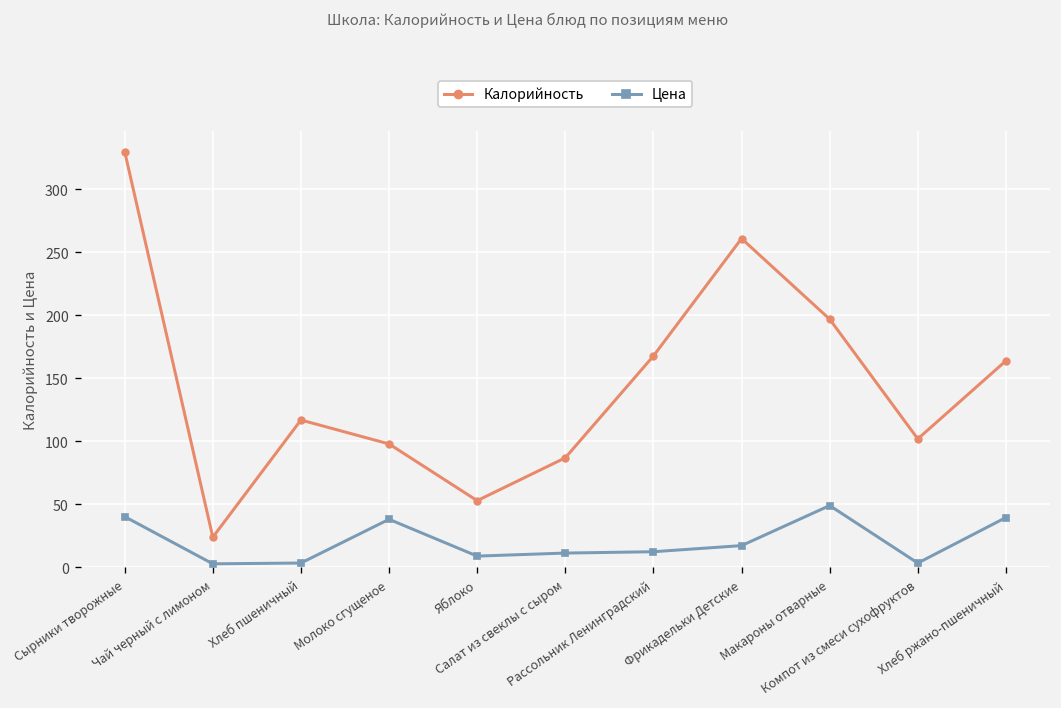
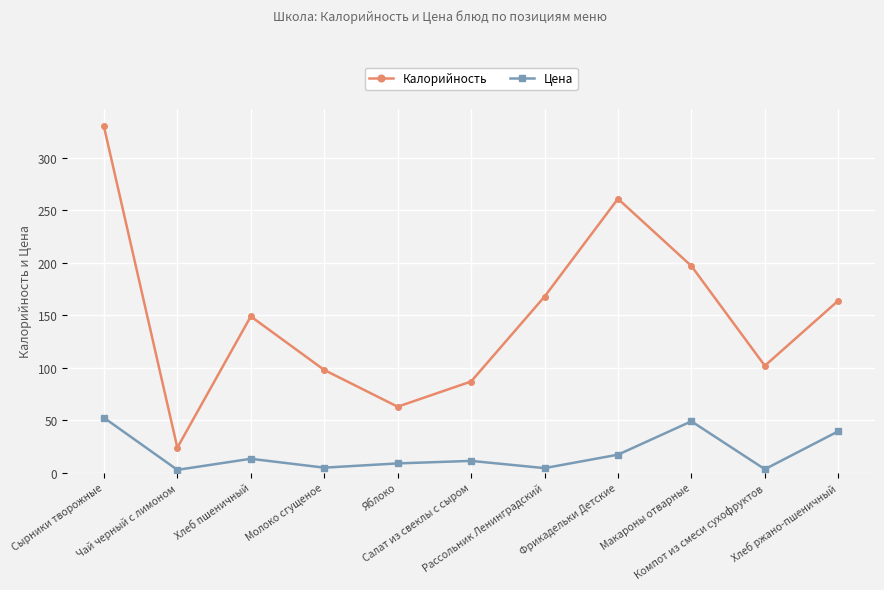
Цена, Сырники творожные: 40 -> 53
Калорийность, Хлеб пшеничный: 117 -> 149
Цена, Хлеб пшеничный: 4 -> 13
Цена, Молоко сгущеное: 38 -> 5
Калорийность, Яблоко: 53 -> 63
Цена, Рассольник Ленинградский: 12 -> 5
